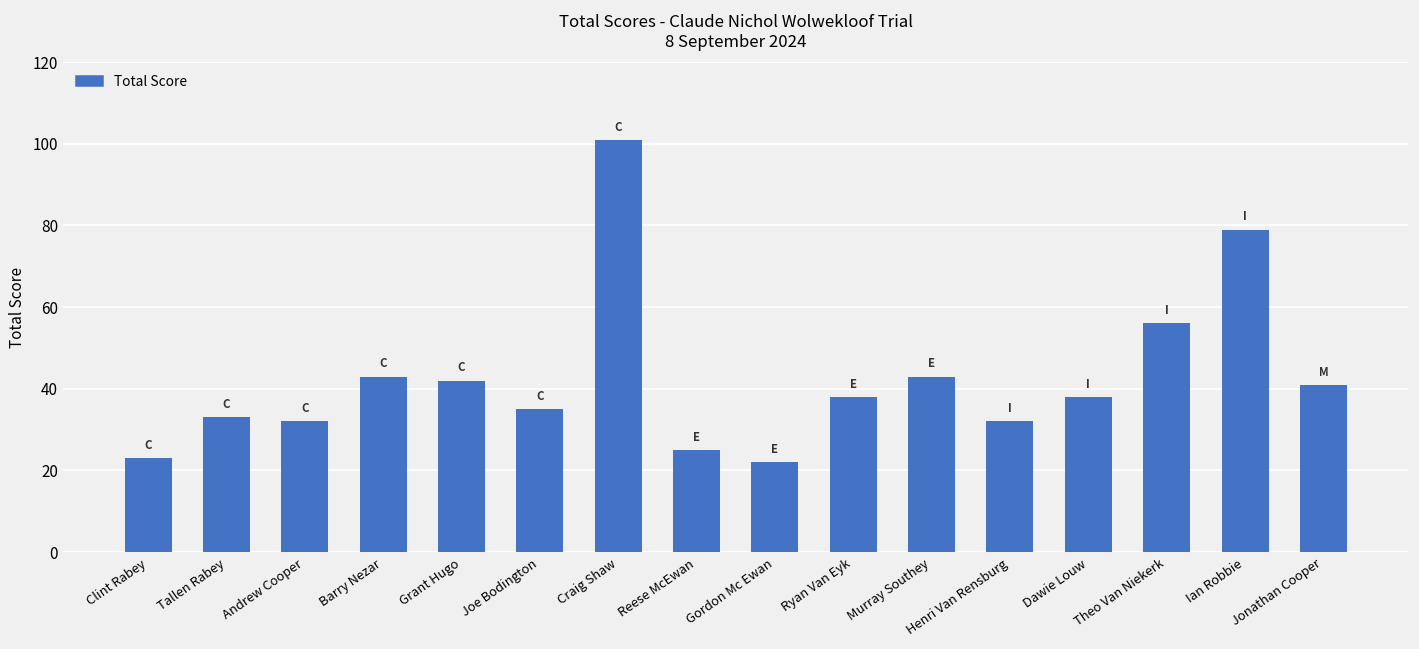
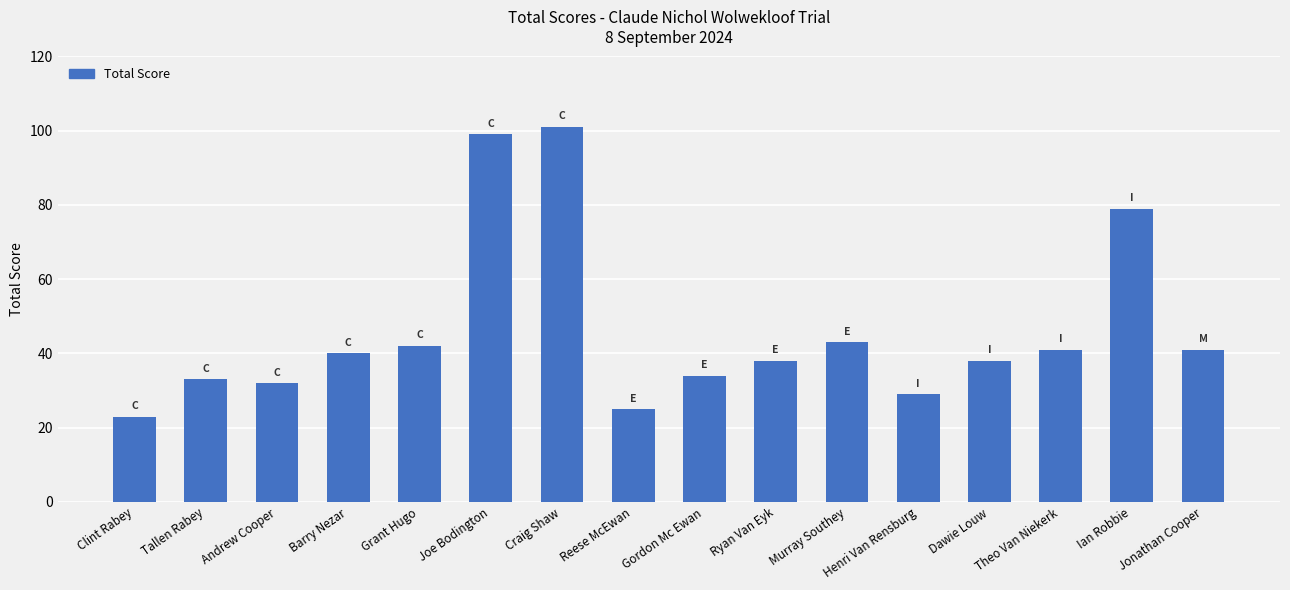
Barry Nezar: 43 -> 40
Joe Bodington: 35 -> 99
Gordon Mc Ewan: 22 -> 34
Henri Van Rensburg: 32 -> 29
Theo Van Niekerk: 56 -> 41
